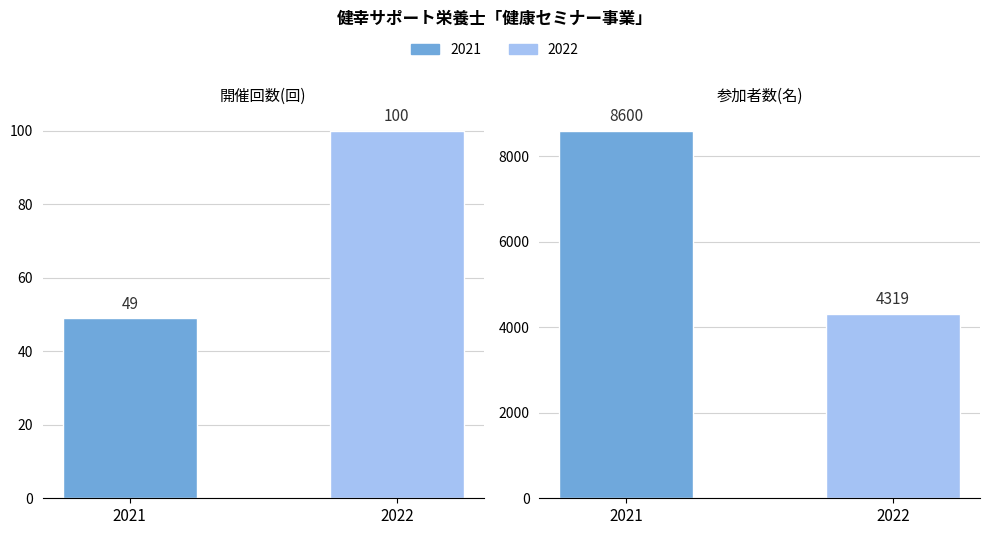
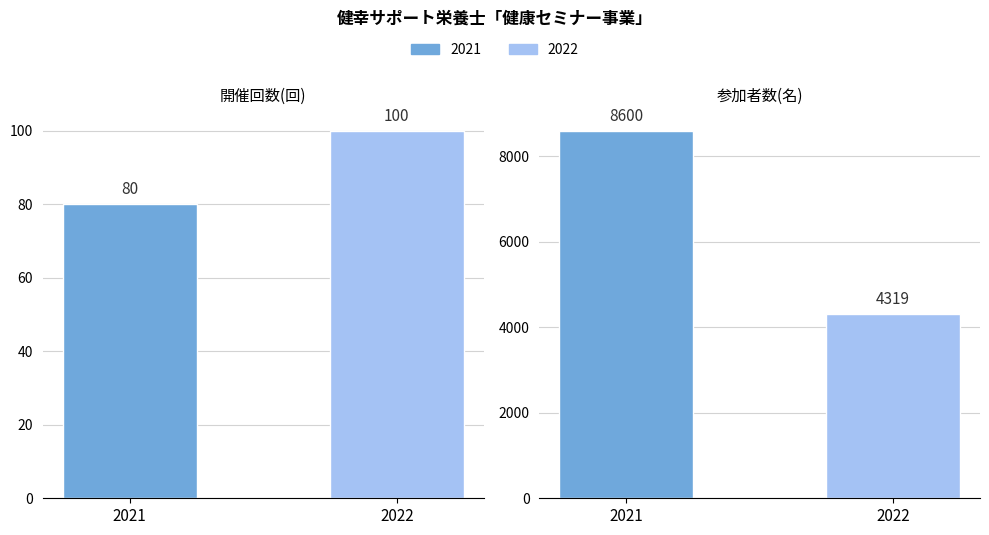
開催回数(回), 2021: 49 -> 80
